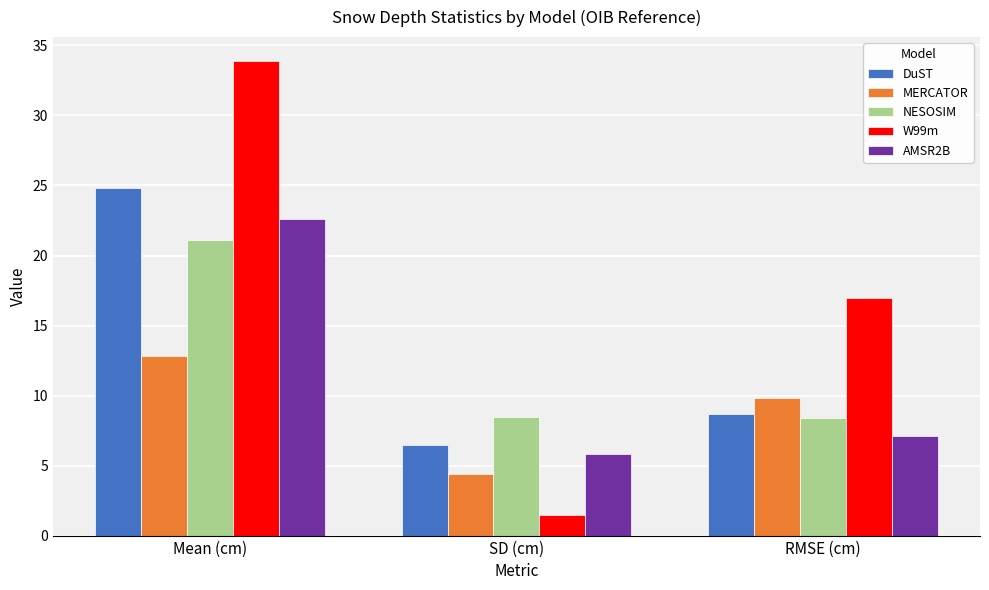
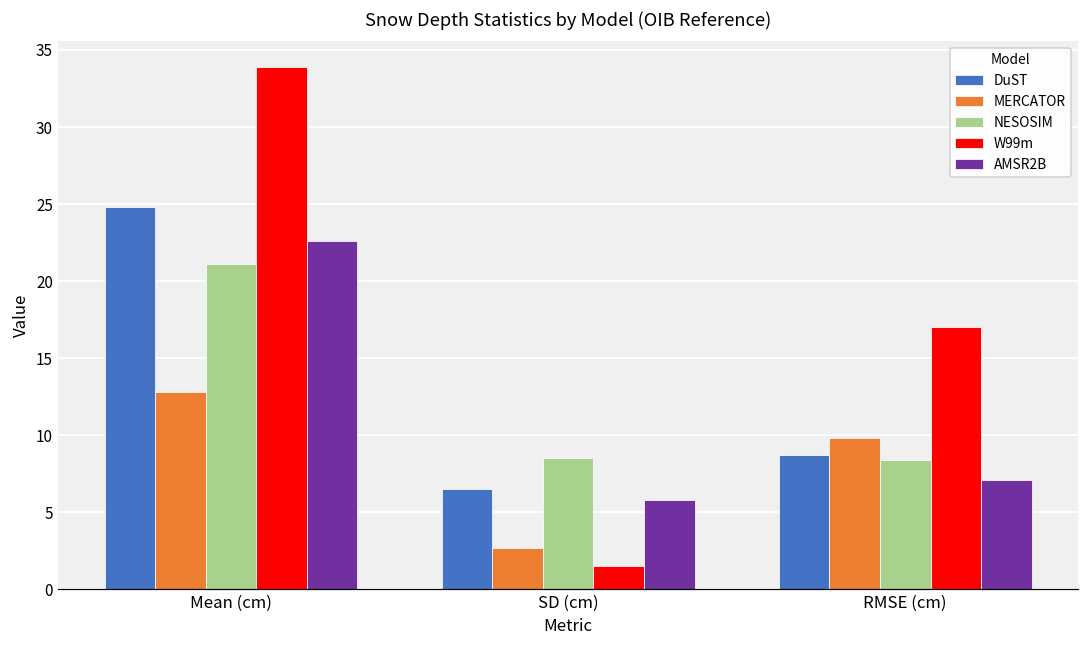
MERCATOR, SD (cm): 4.4 -> 2.7
